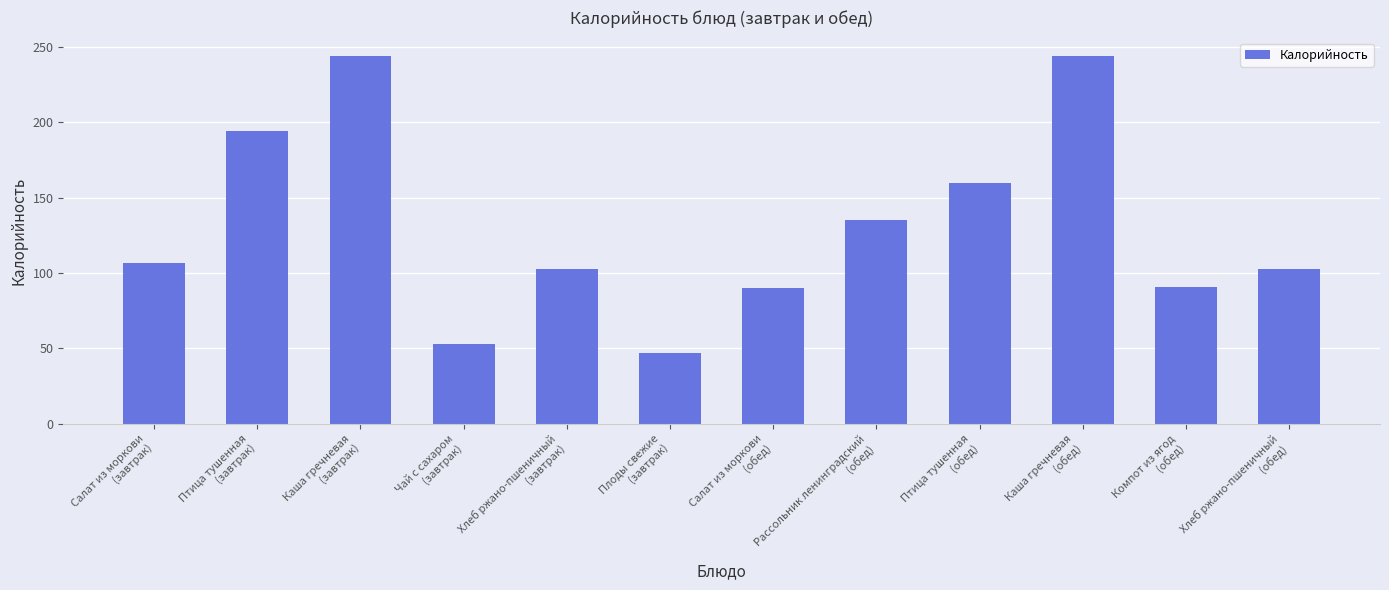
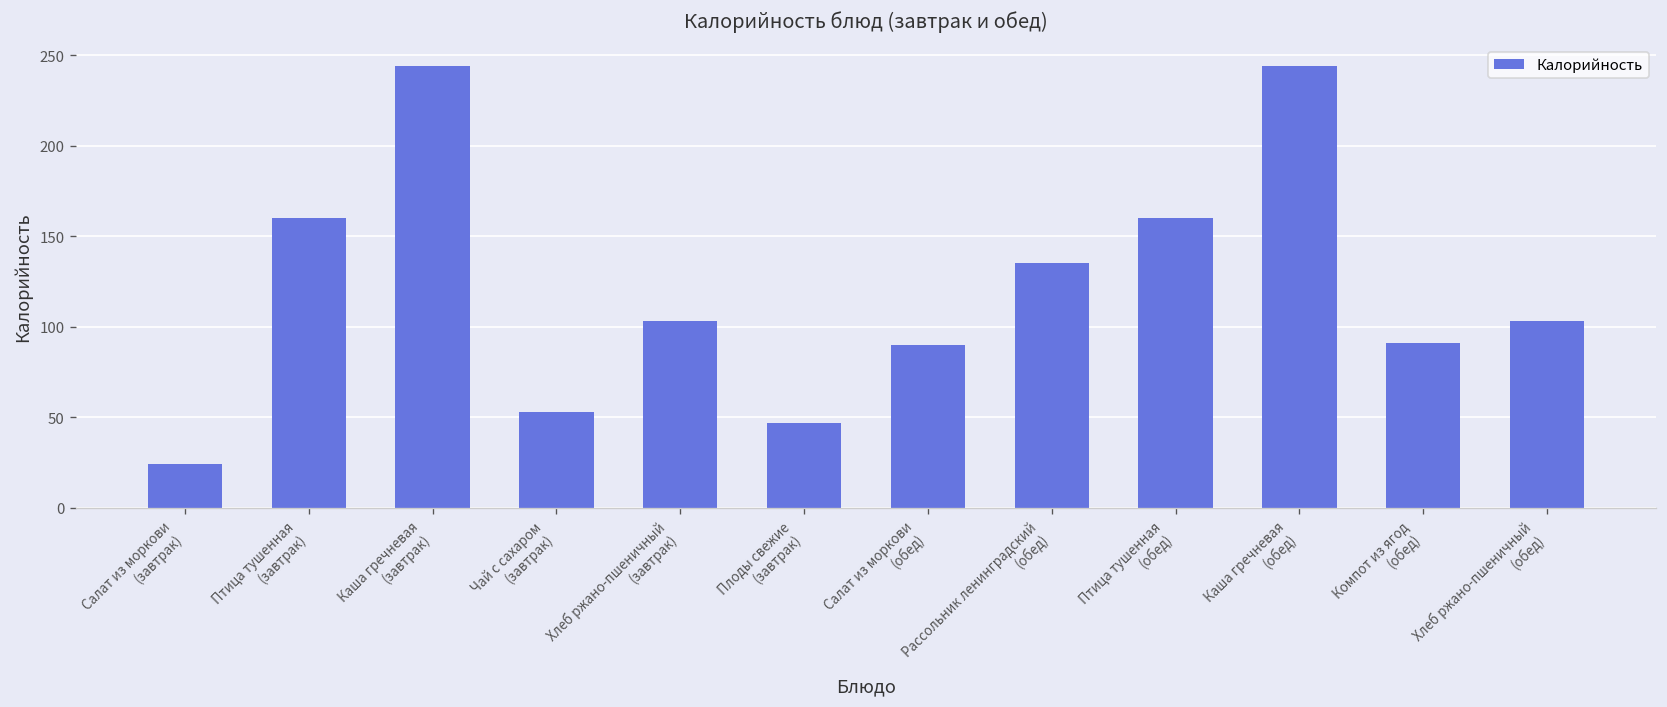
Салат из моркови (завтрак): 107 -> 24
Птица тушенная (завтрак): 194 -> 160
